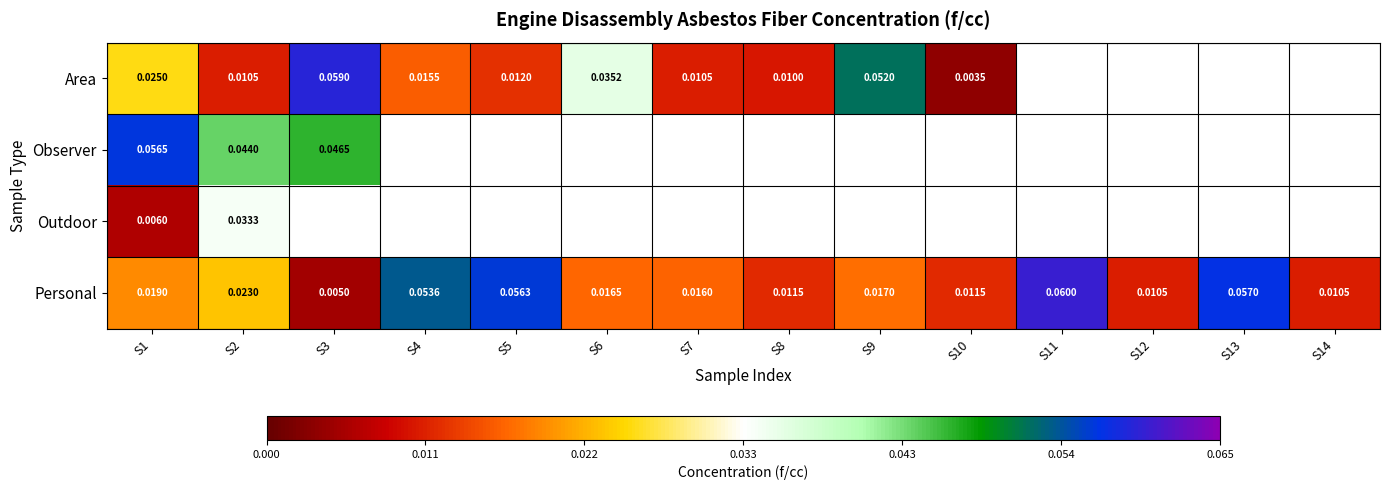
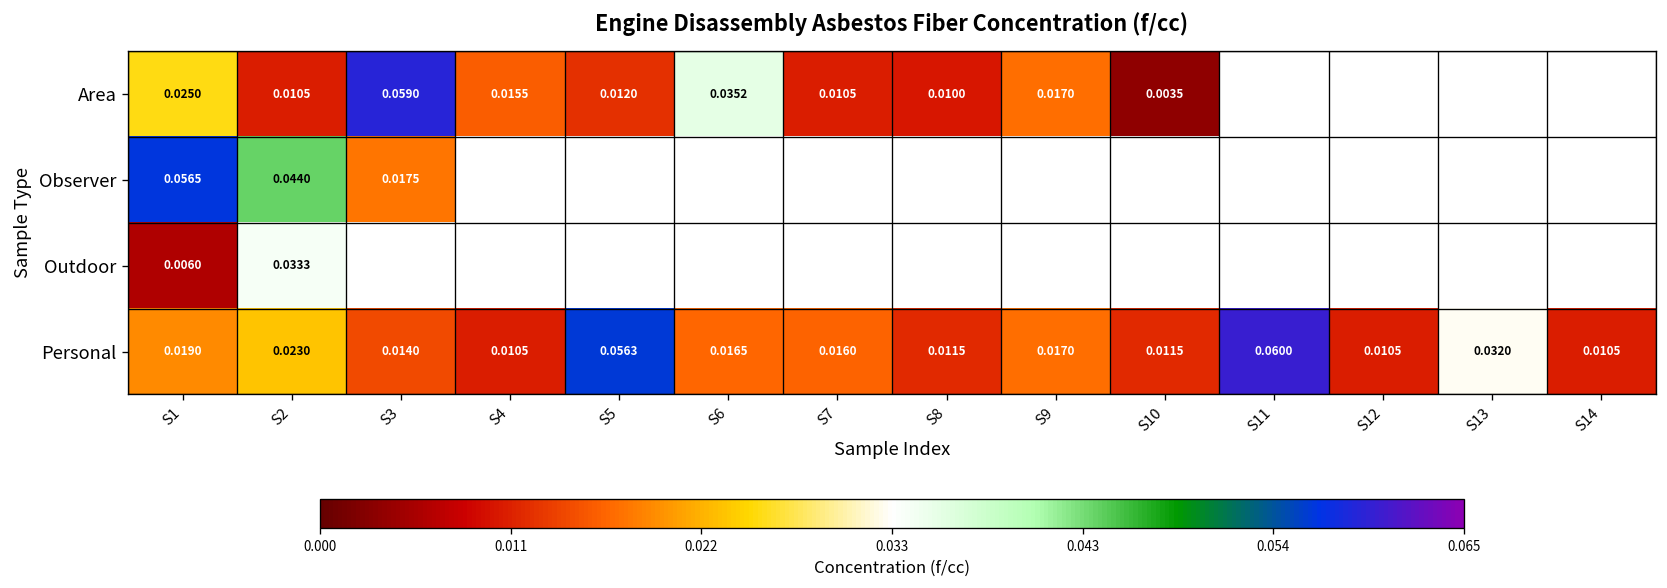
Area, S9: 0.0520 -> 0.0170
Observer, S3: 0.0465 -> 0.0175
Personal, S3: 0.0050 -> 0.0140
Personal, S4: 0.0536 -> 0.0105
Personal, S13: 0.0570 -> 0.0320
